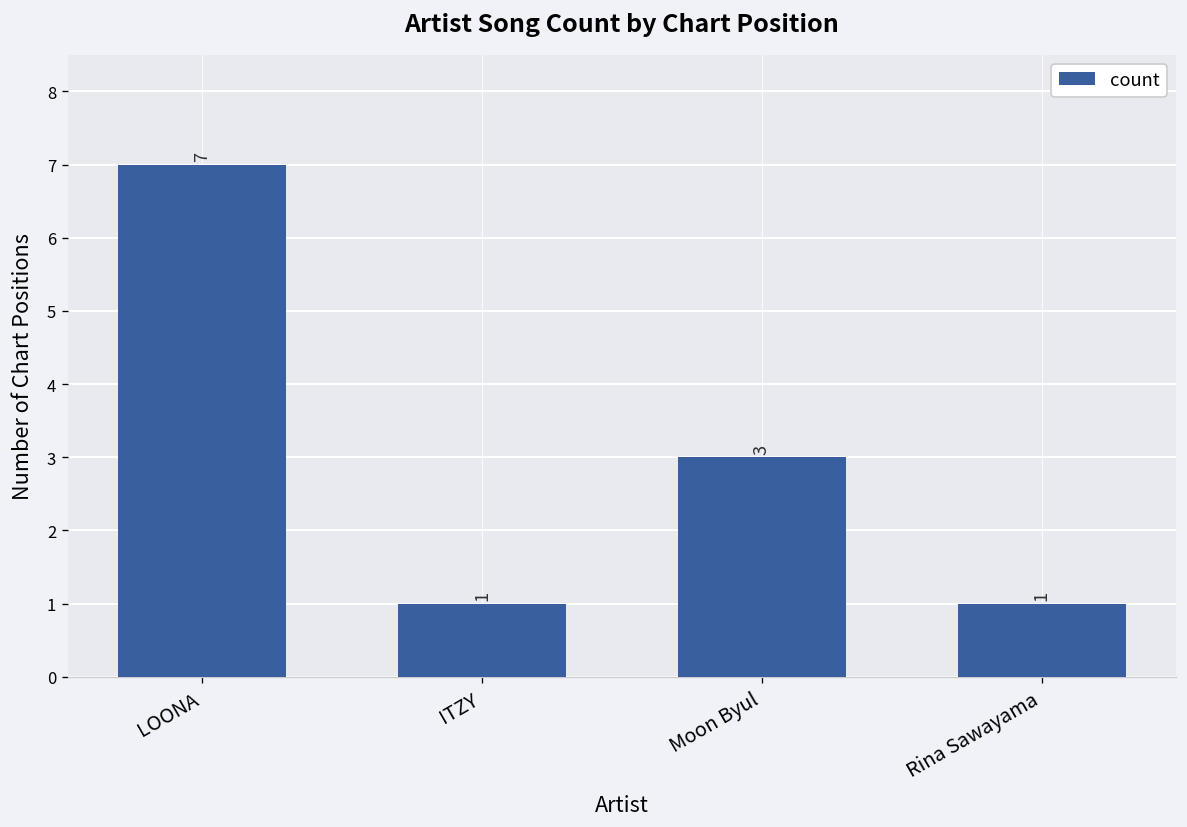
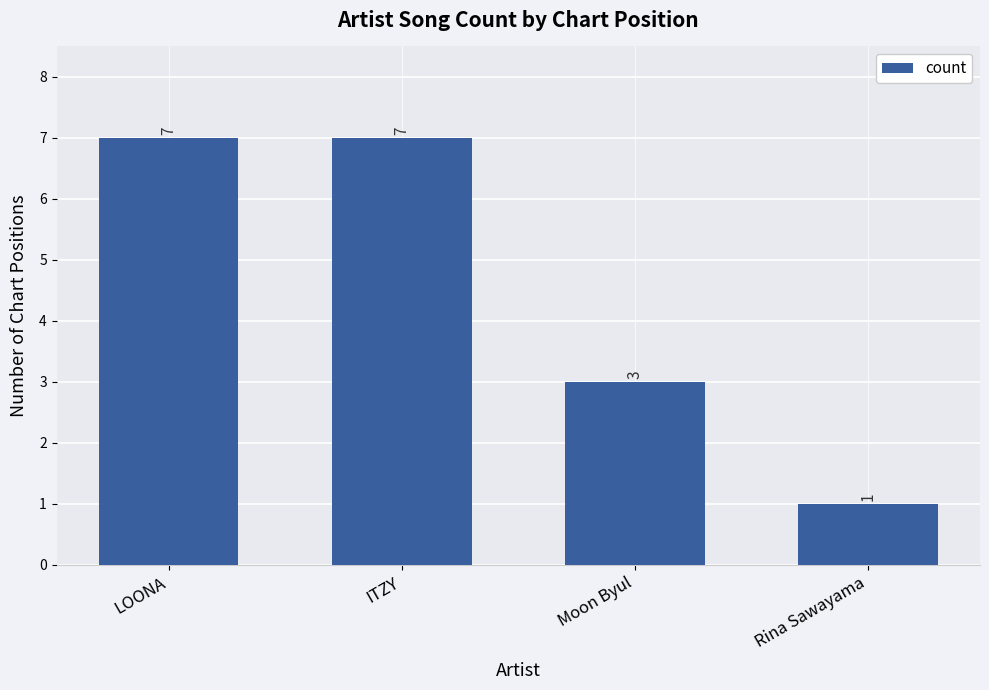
ITZY: 1 -> 7
